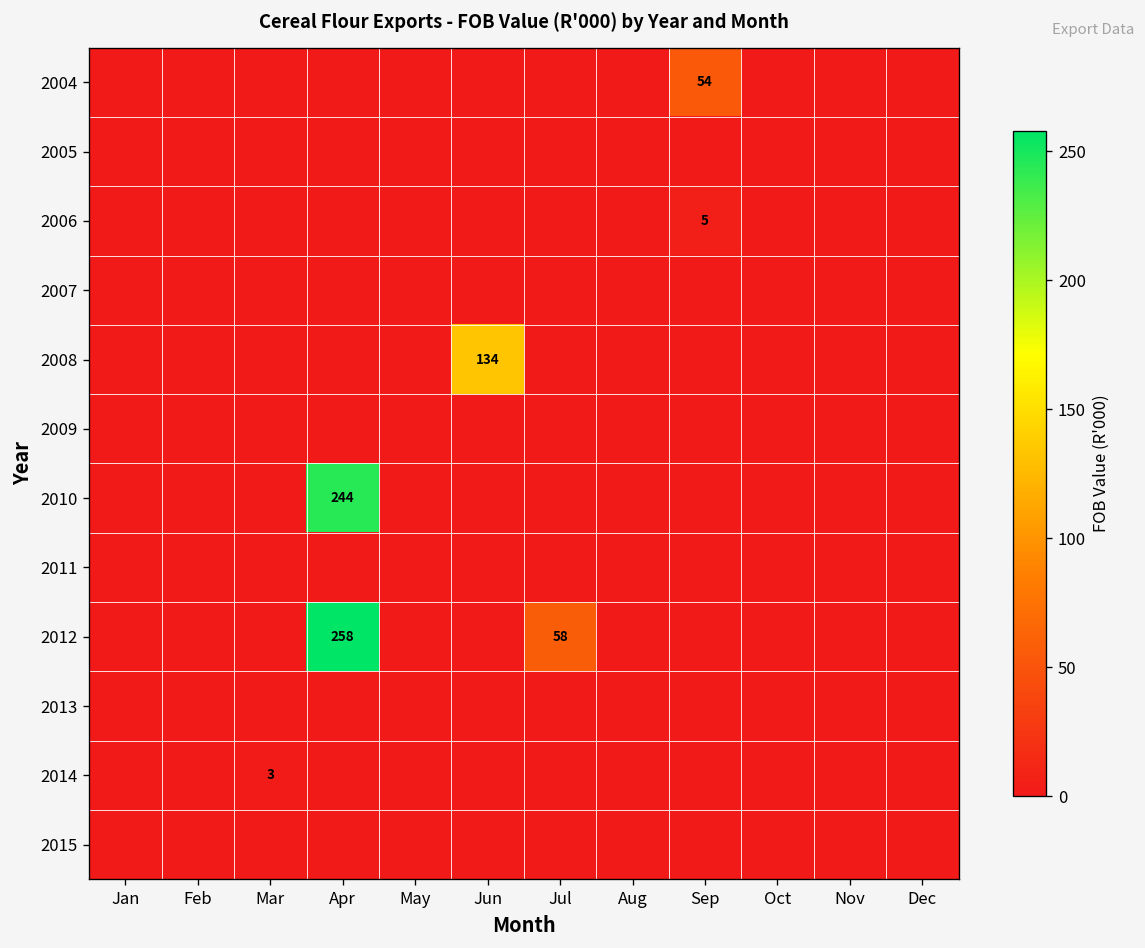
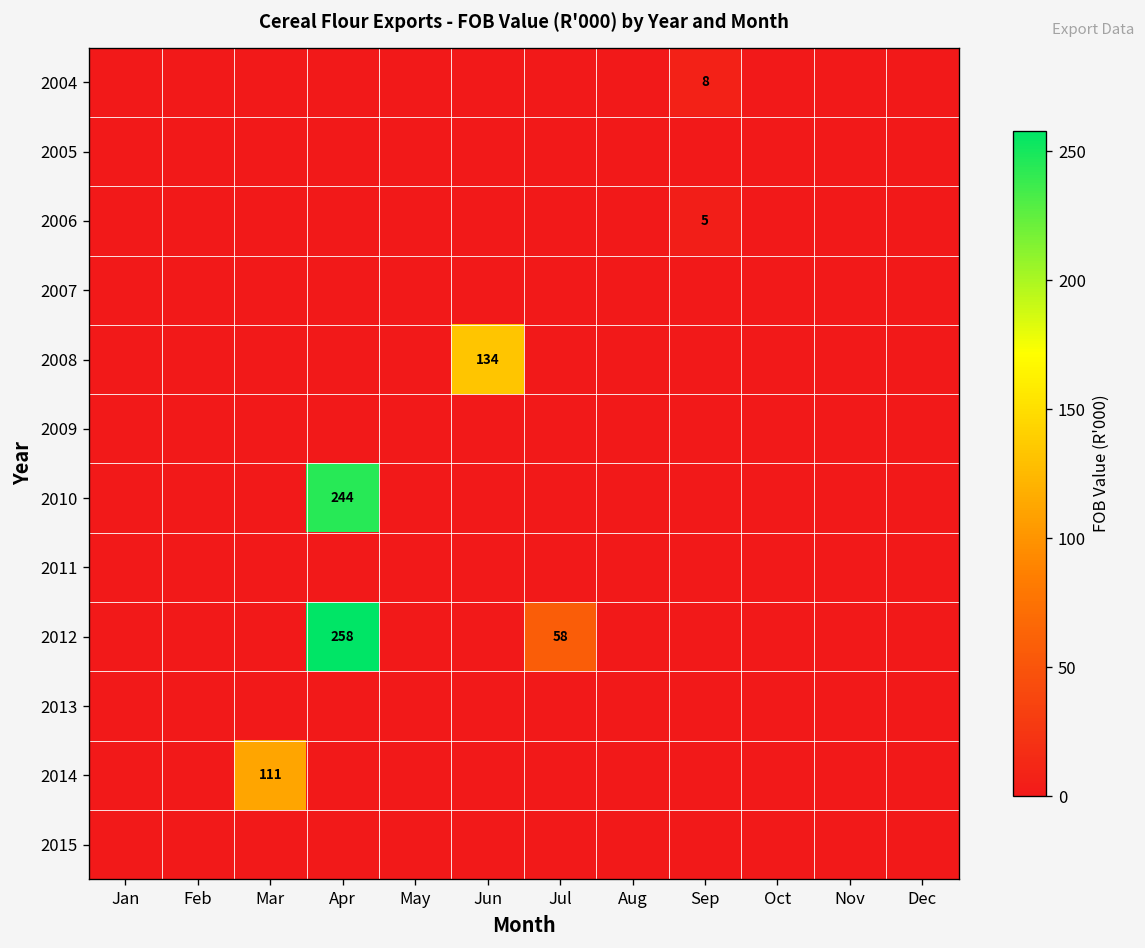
2004, Sep: 54 -> 8
2014, Mar: 3 -> 111
